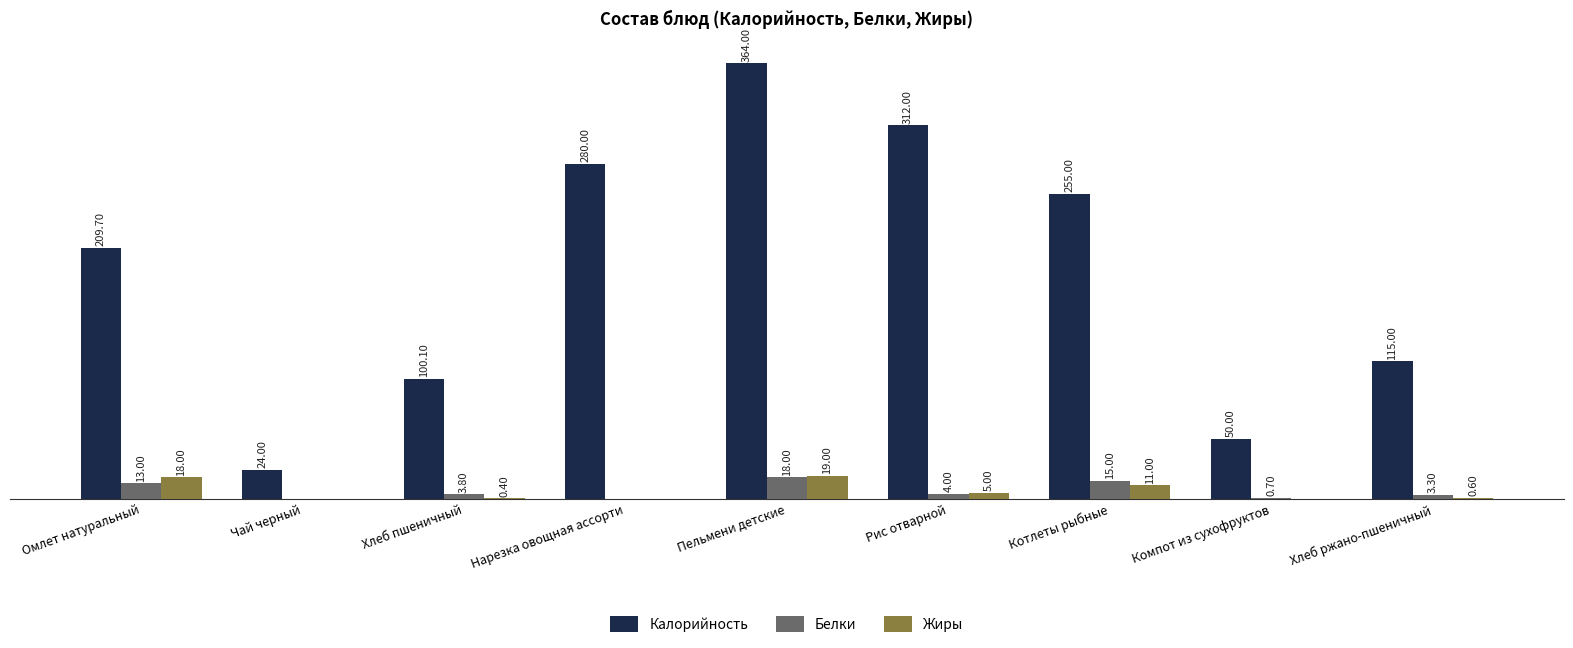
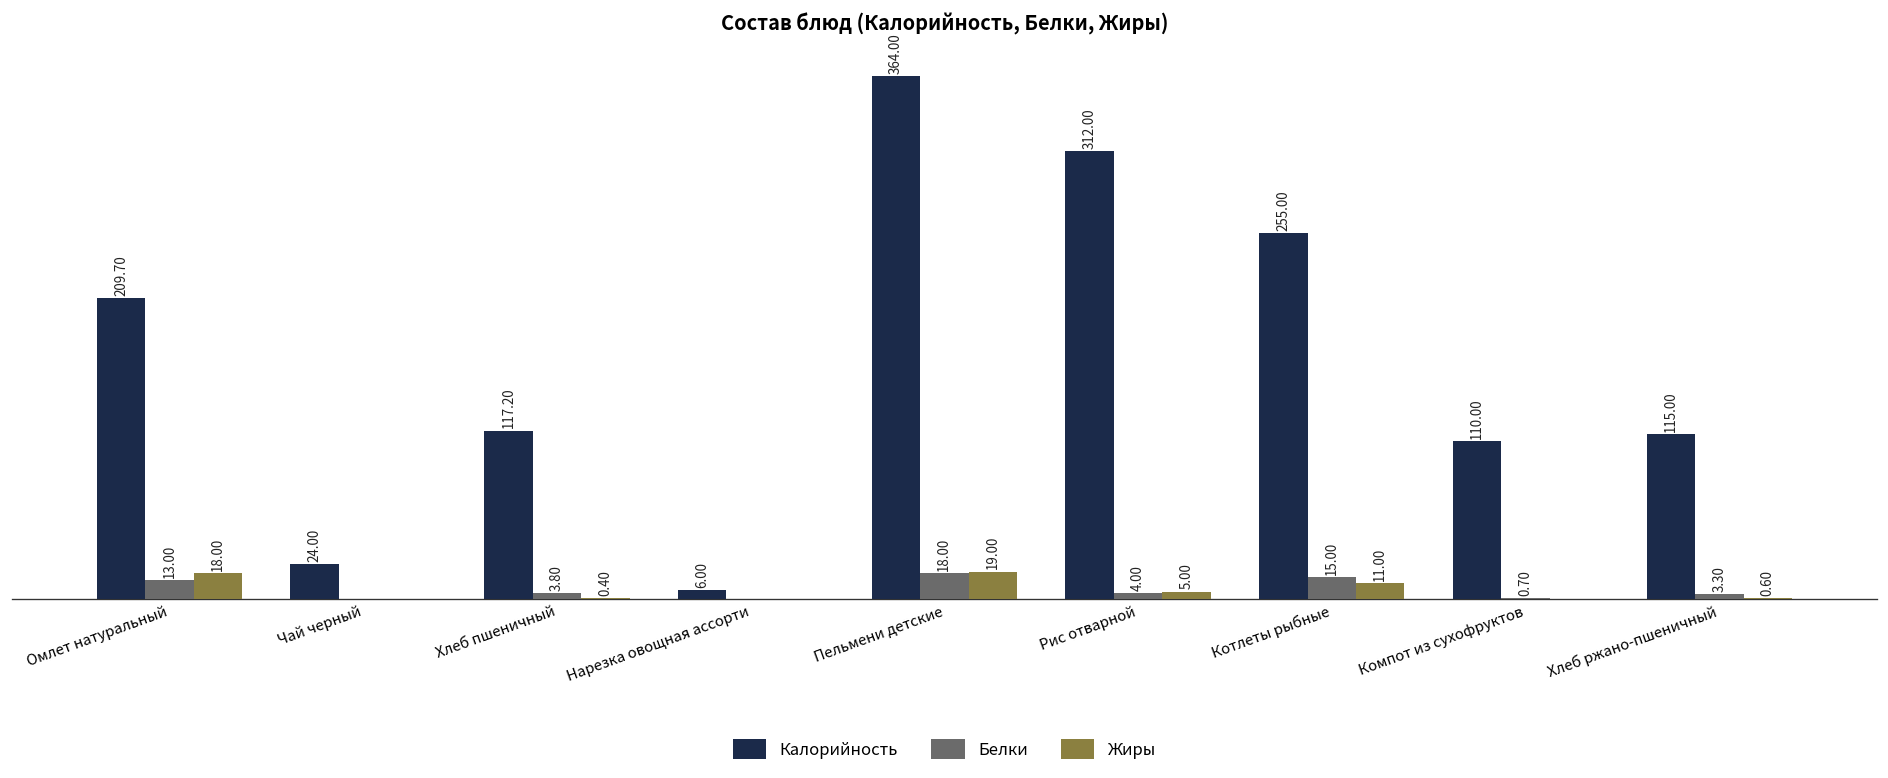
Калорийность, Хлеб пшеничный: 100.10 -> 117.20
Калорийность, Нарезка овощная ассорти: 280.00 -> 6.00
Калорийность, Компот из сухофруктов: 50.00 -> 110.00
